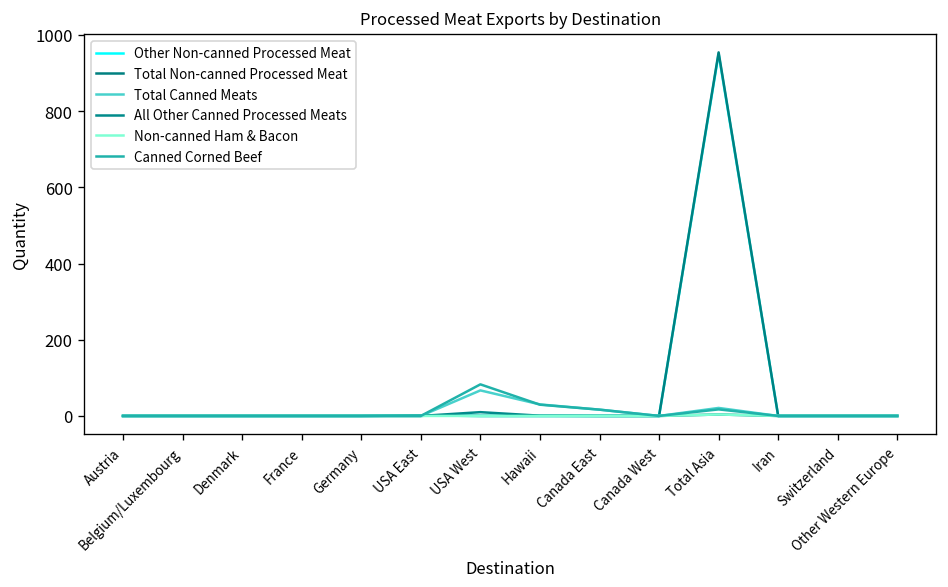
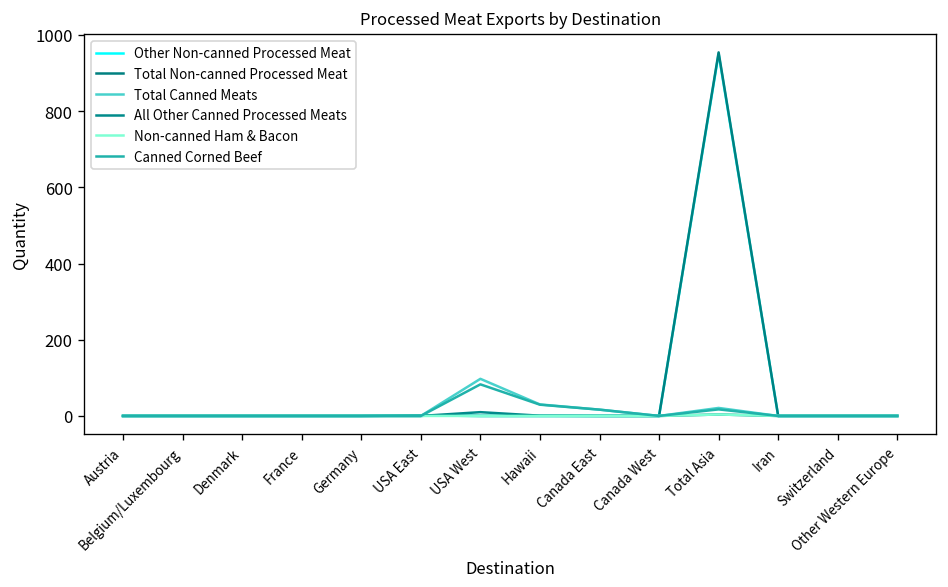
Total Canned Meats, USA West: 70 -> 100
